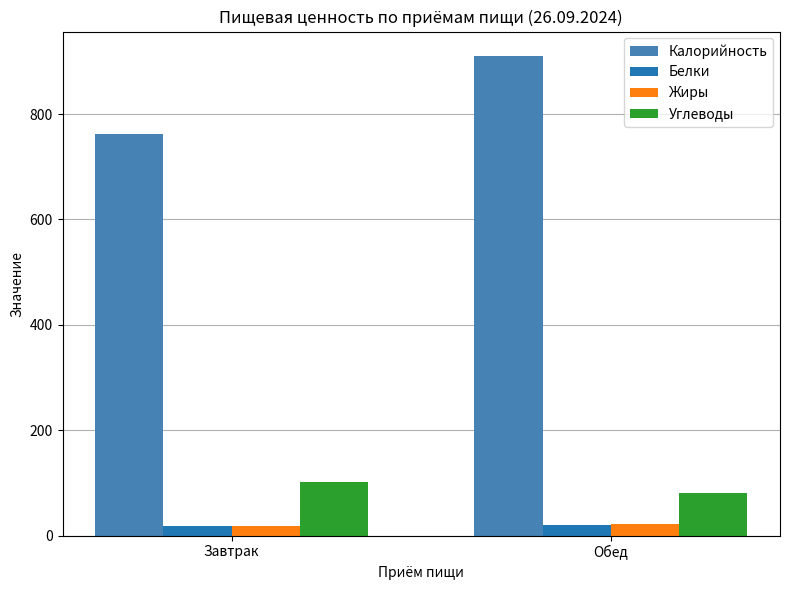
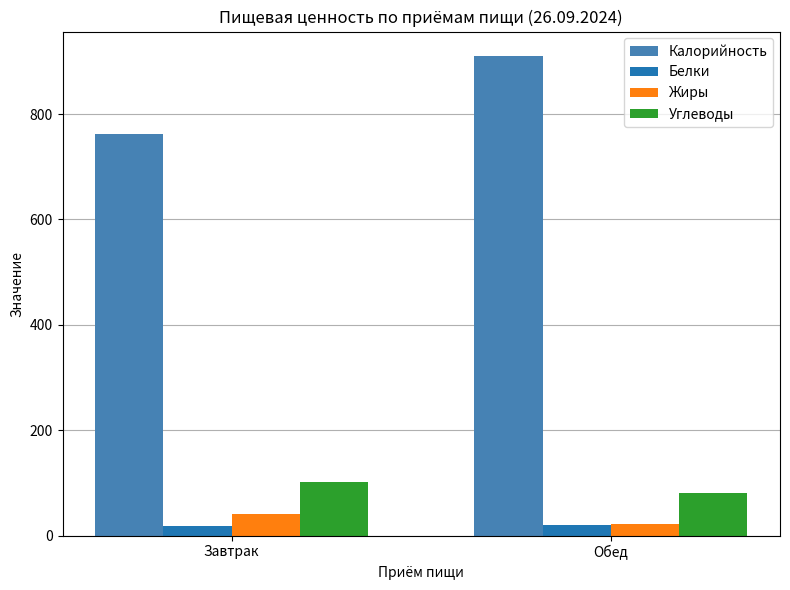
Жиры, Завтрак: 20 -> 40
